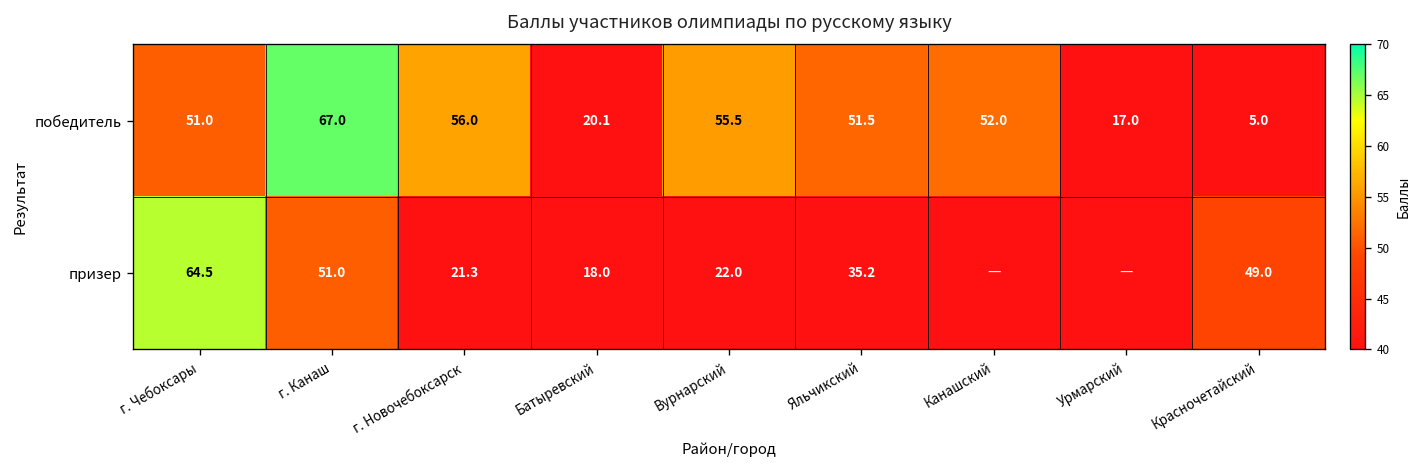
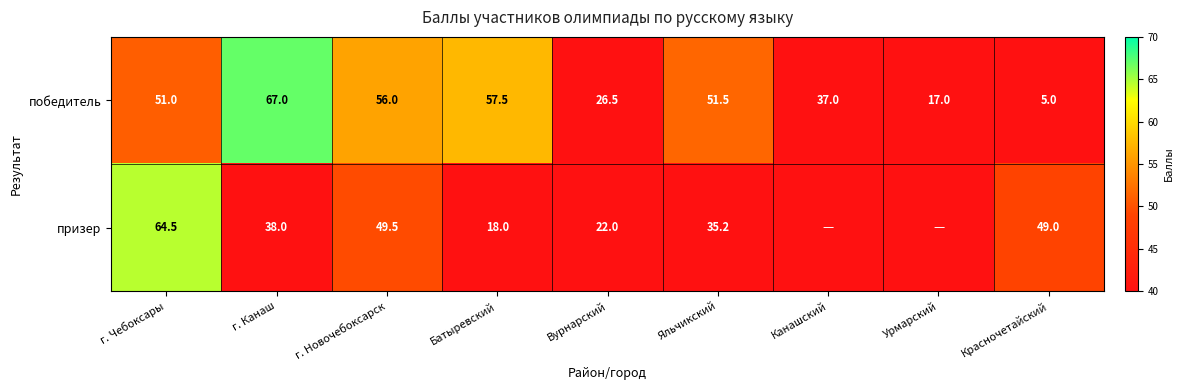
победитель, Батыревский: 20.1 -> 57.5
победитель, Вурнарский: 55.5 -> 26.5
победитель, Канашский: 52.0 -> 37.0
призер, г. Канаш: 51.0 -> 38.0
призер, г. Новочебоксарск: 21.3 -> 49.5
